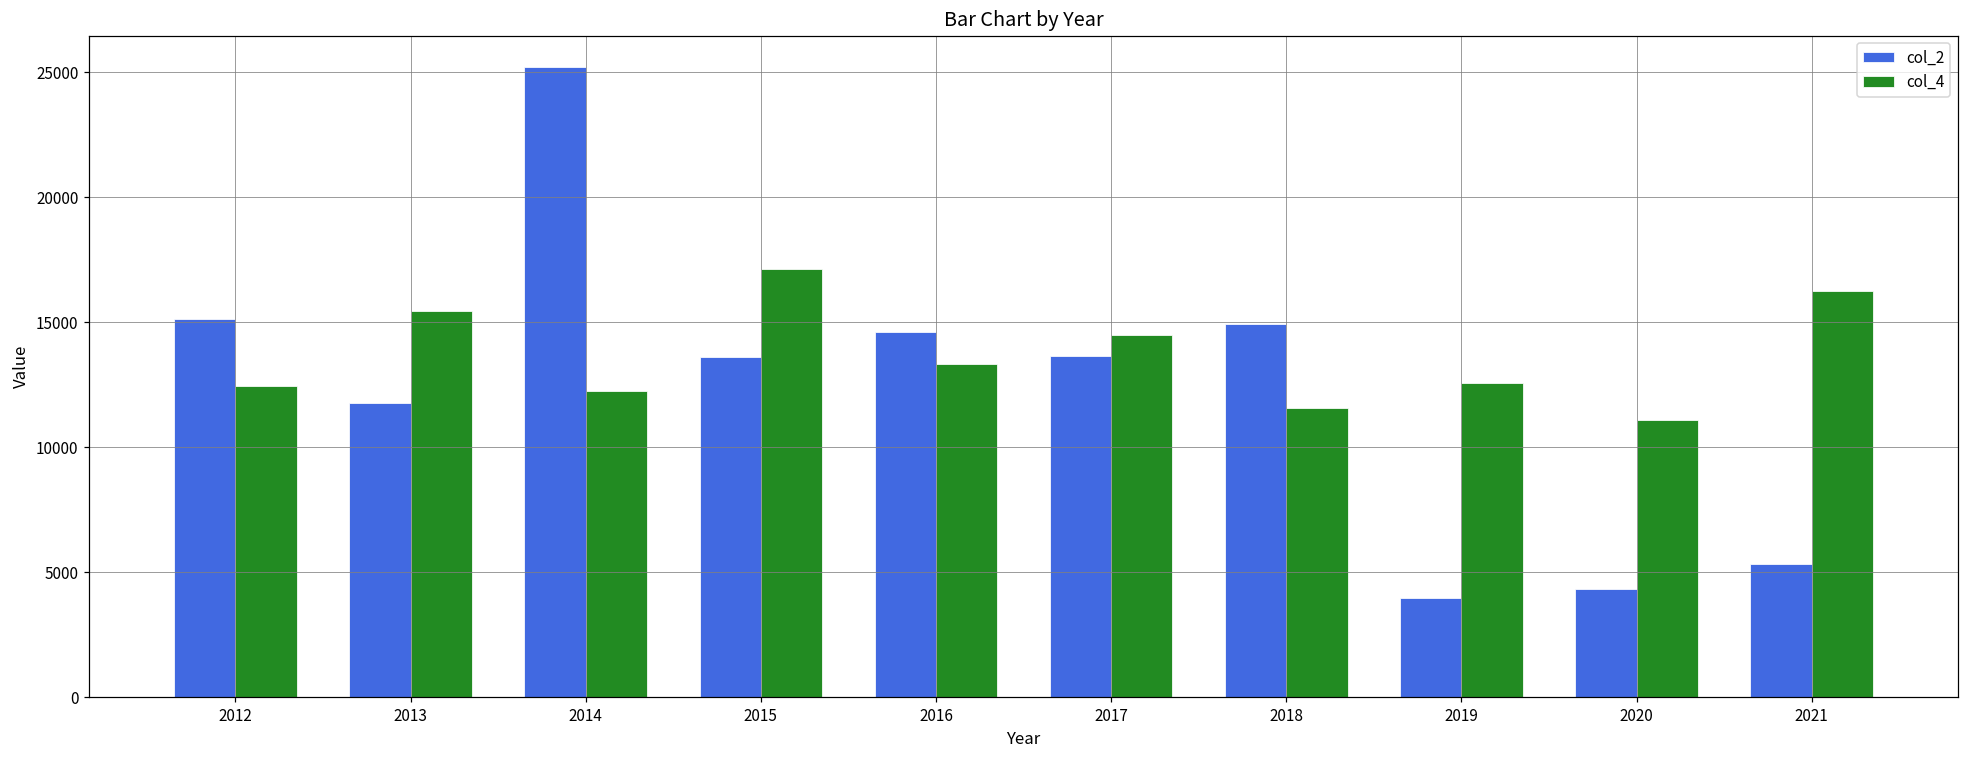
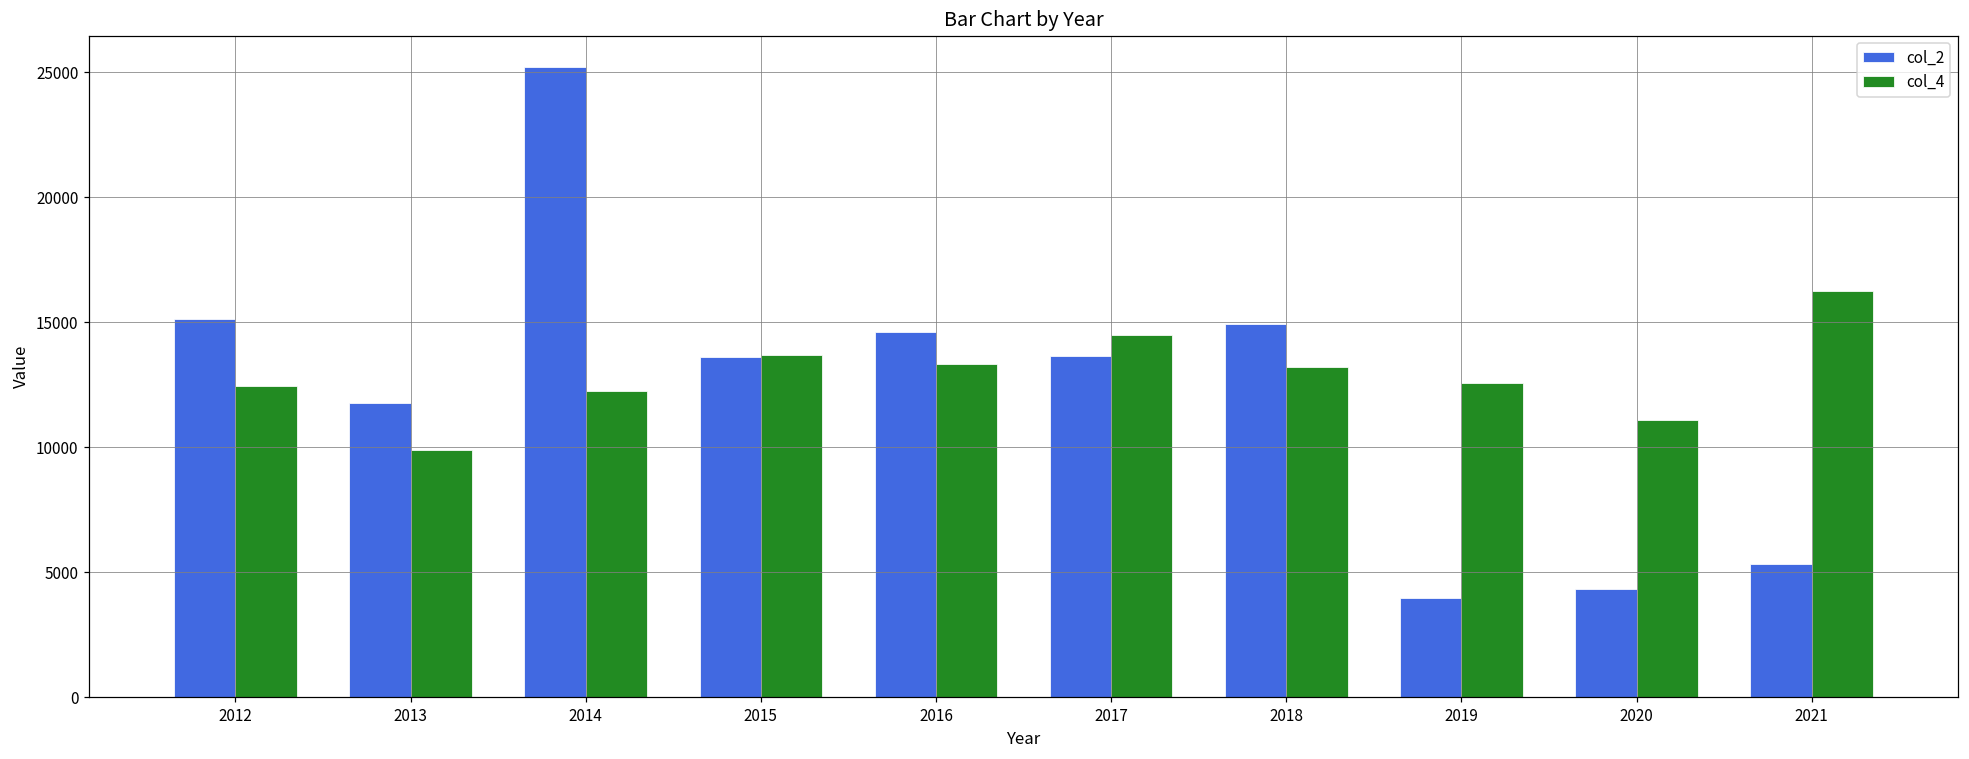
col_4, 2013: 15500 -> 9900
col_4, 2015: 17100 -> 13700
col_4, 2018: 11600 -> 13200
